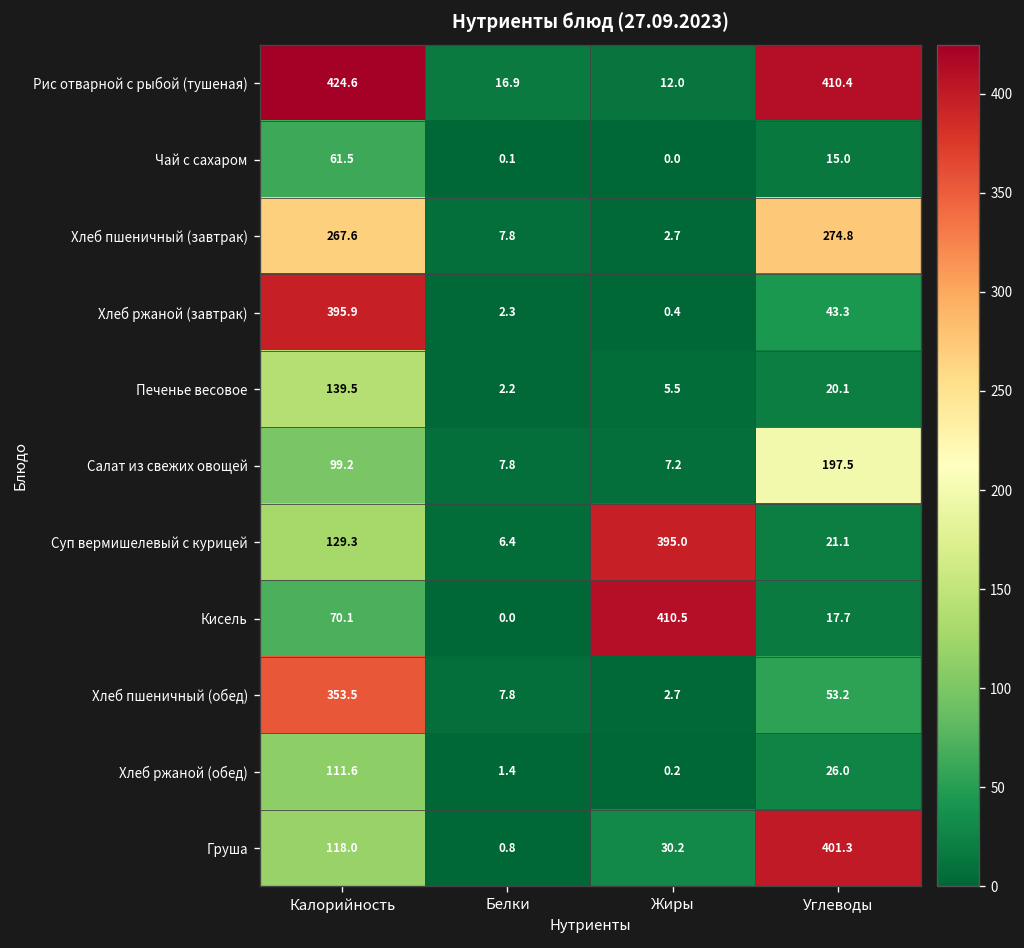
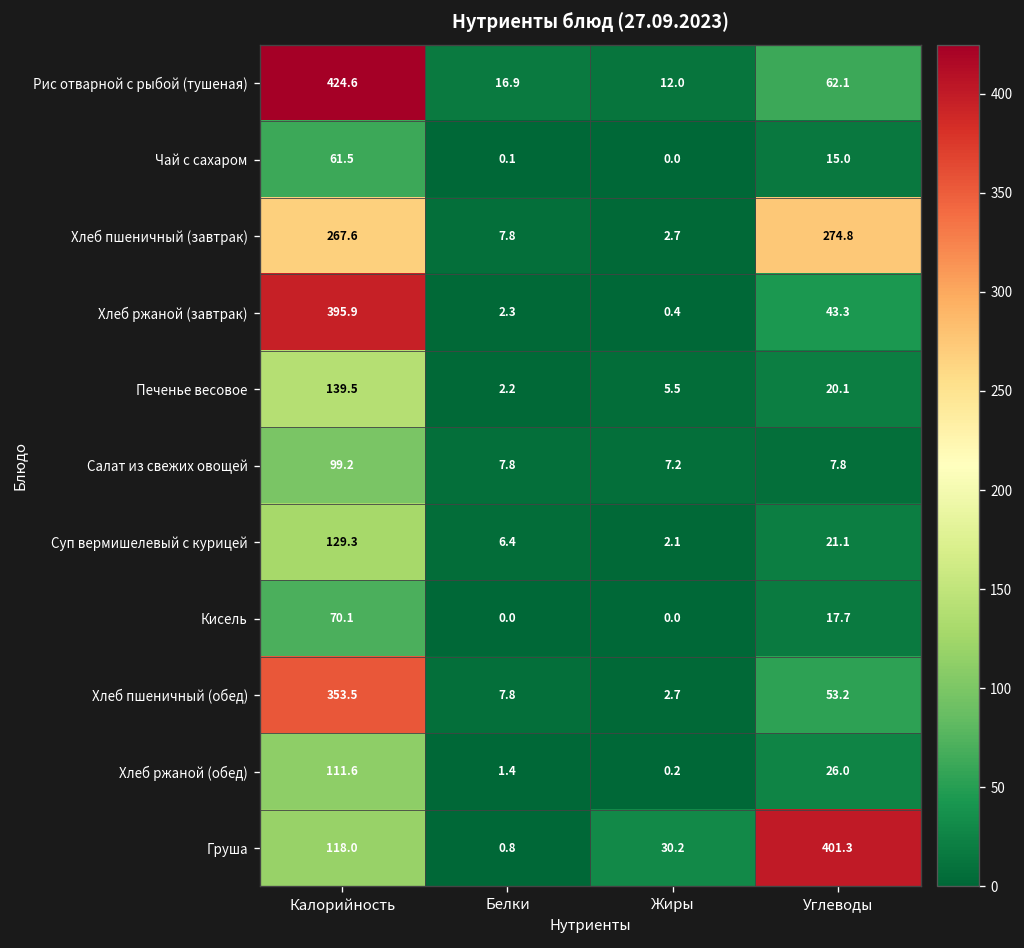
Рис отварной с рыбой (тушеная), Углеводы: 410.4 -> 62.1
Салат из свежих овощей, Углеводы: 197.5 -> 7.8
Суп вермишелевый с курицей, Жиры: 395.0 -> 2.1
Кисель, Жиры: 410.5 -> 0.0
